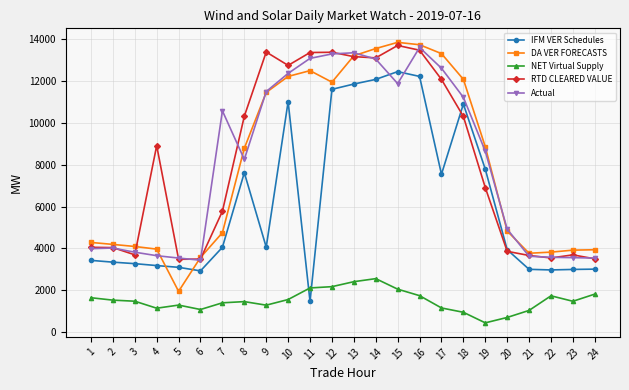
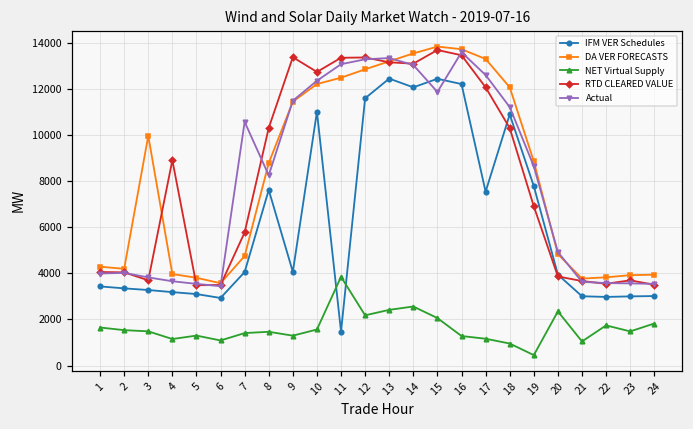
DA VER FORECASTS, 3: 4100 -> 10000
DA VER FORECASTS, 5: 2000 -> 3800
NET Virtual Supply, 11: 2100 -> 3800
DA VER FORECASTS, 12: 11900 -> 12800
IFM VER Schedules, 13: 11800 -> 12400
NET Virtual Supply, 16: 1700 -> 1300
NET Virtual Supply, 20: 700 -> 2300
